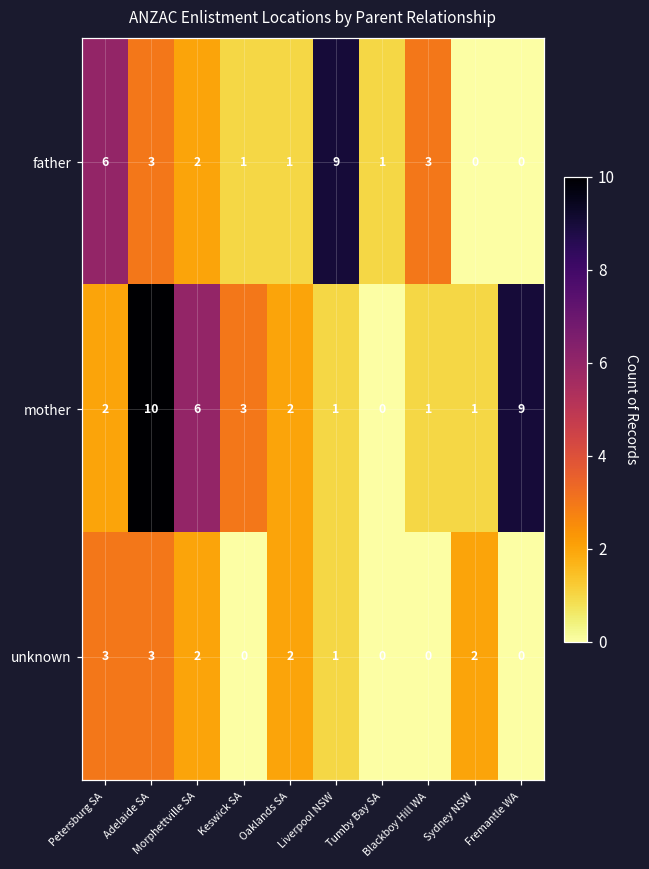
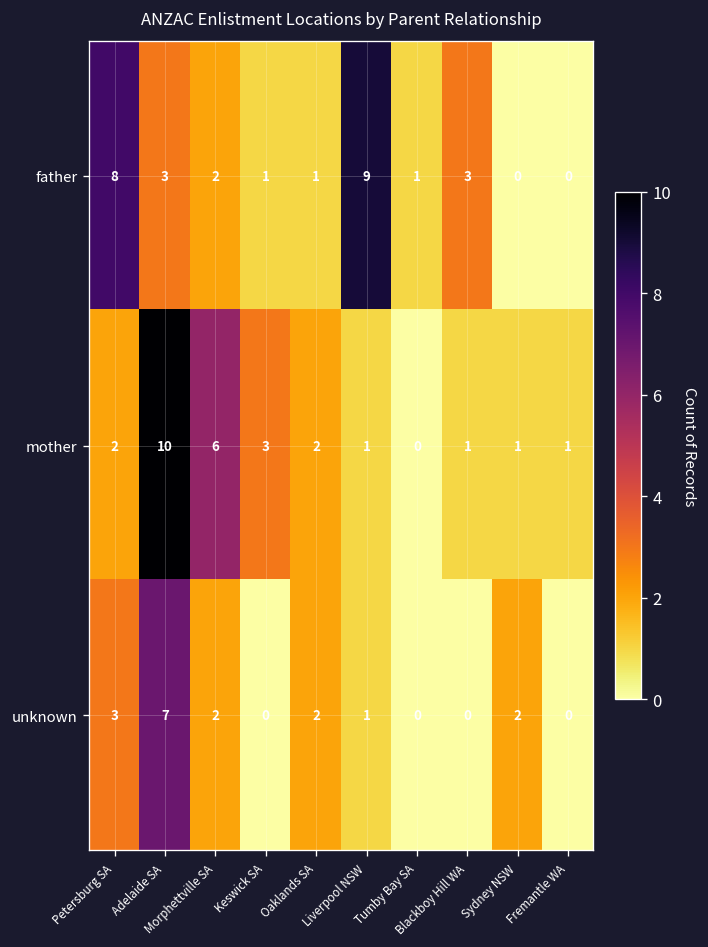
father, Petersburg SA: 6 -> 8
mother, Fremantle WA: 9 -> 1
unknown, Adelaide SA: 3 -> 7
